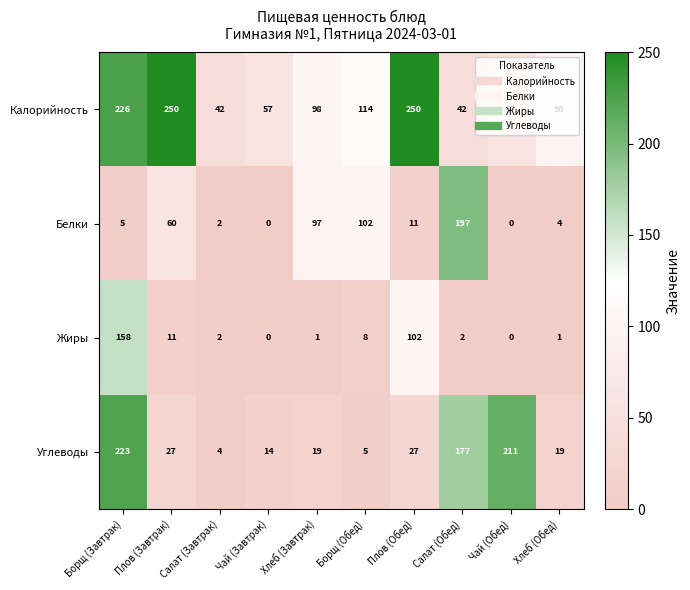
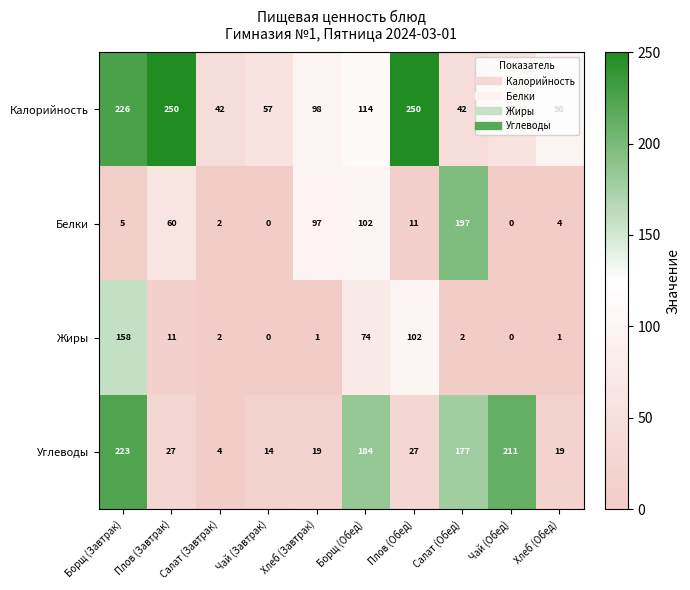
Жиры, Борщ (Обед): 8 -> 74
Углеводы, Борщ (Обед): 5 -> 184
